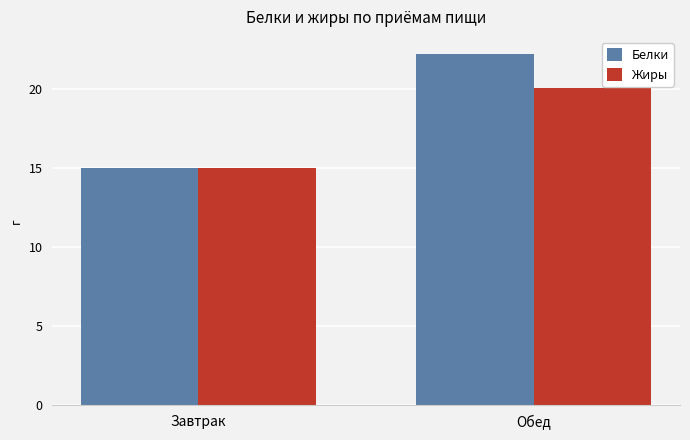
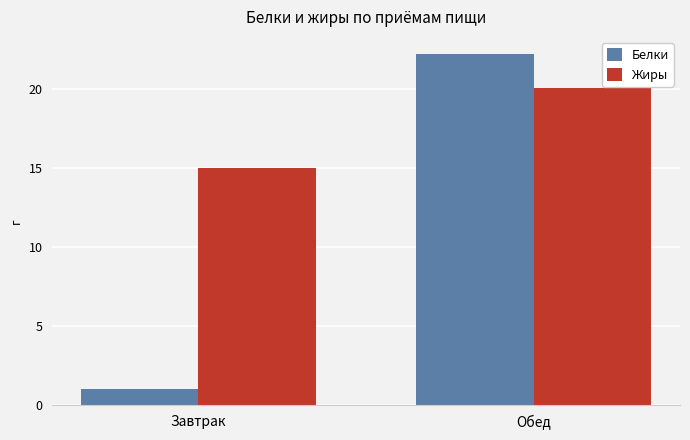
Белки, Завтрак: 15 -> 1
